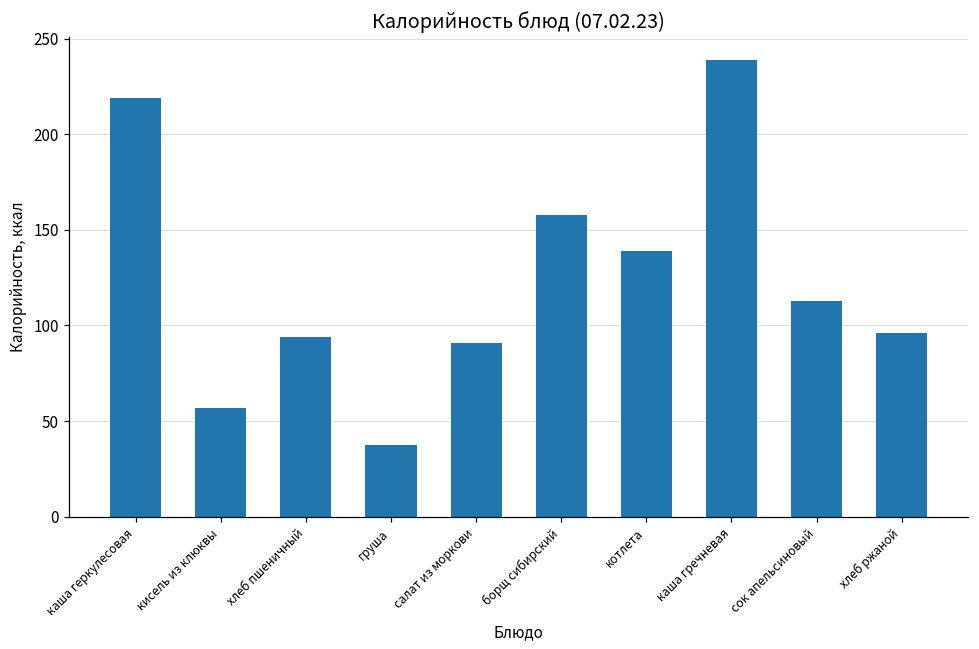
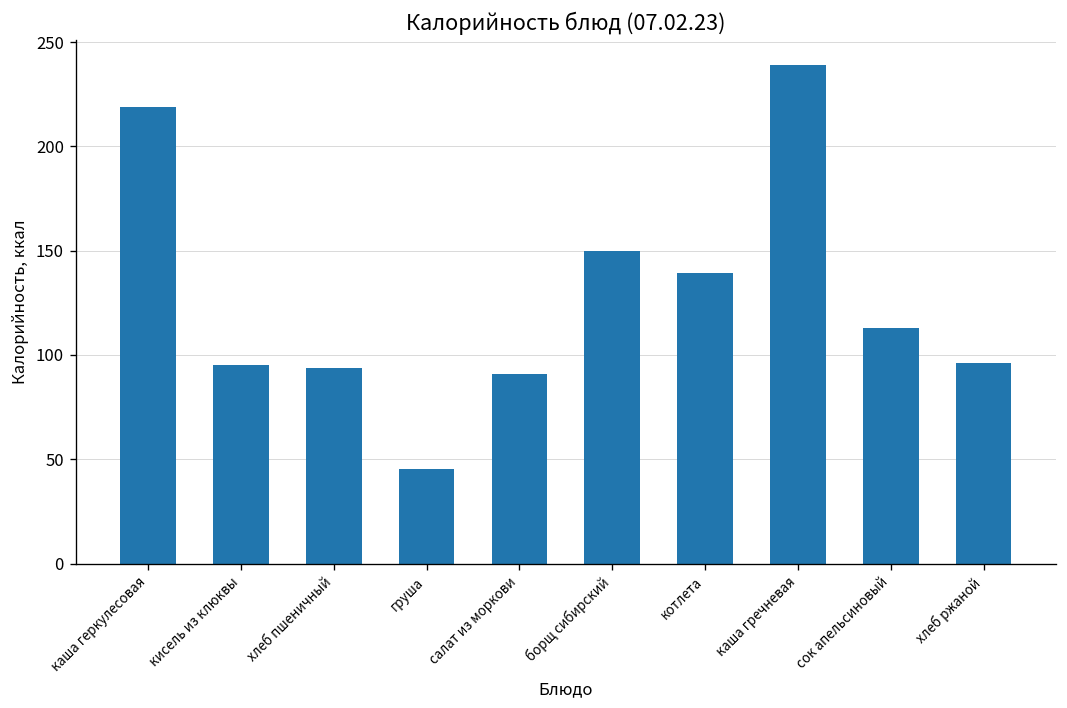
кисель из клюквы: 57 -> 95
груша: 38 -> 46
борщ сибирский: 158 -> 150
